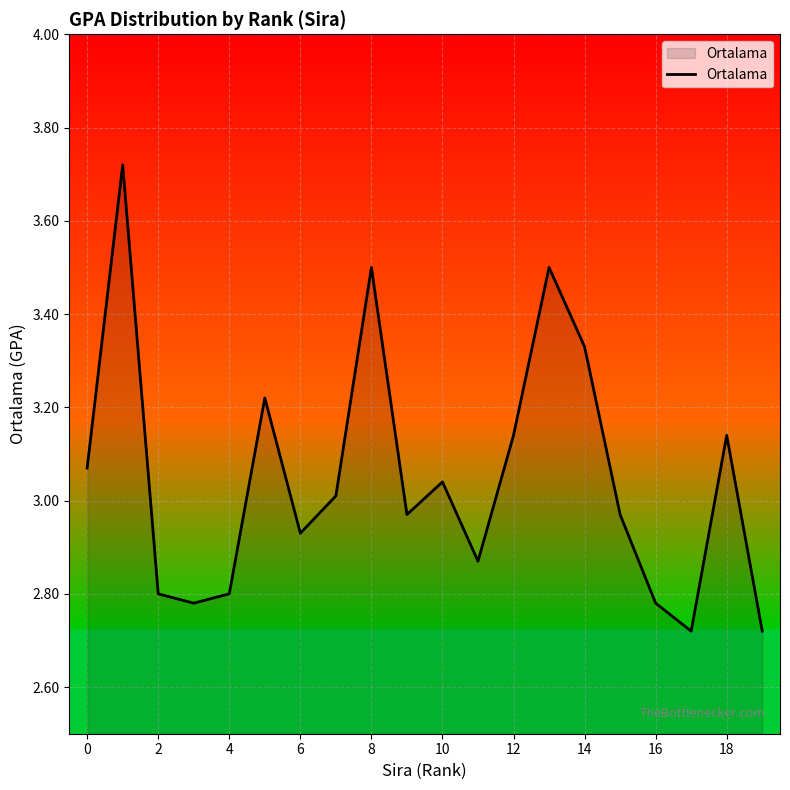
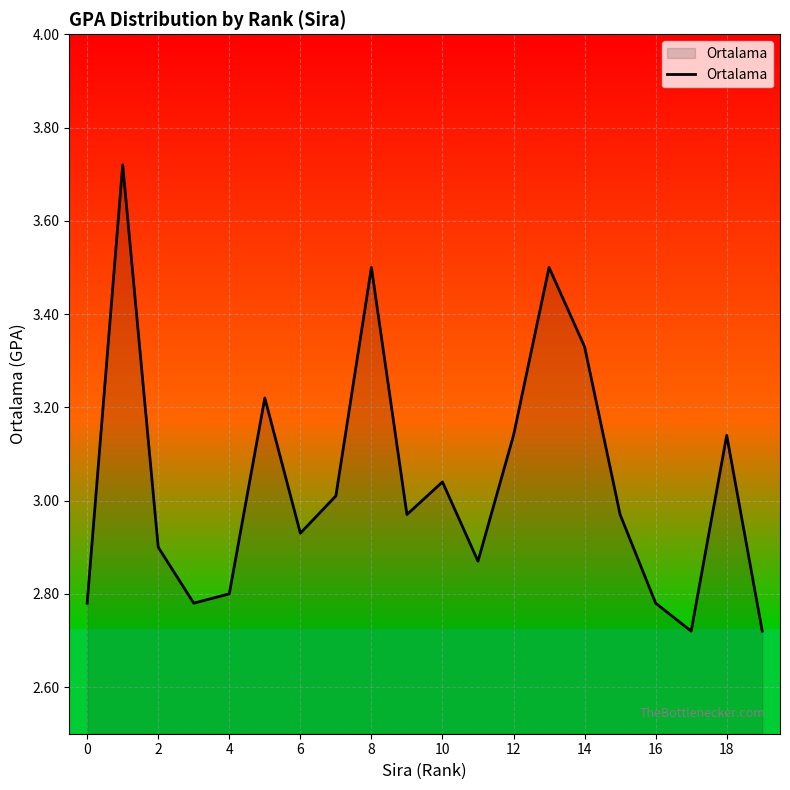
0: 3.07 -> 2.78
2: 2.8 -> 2.9
